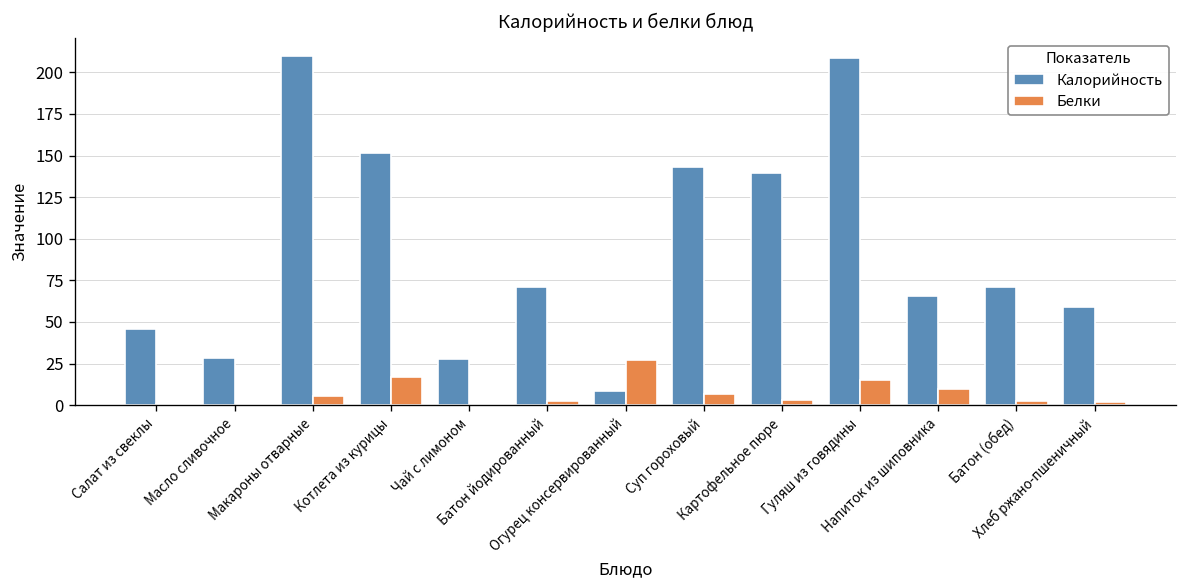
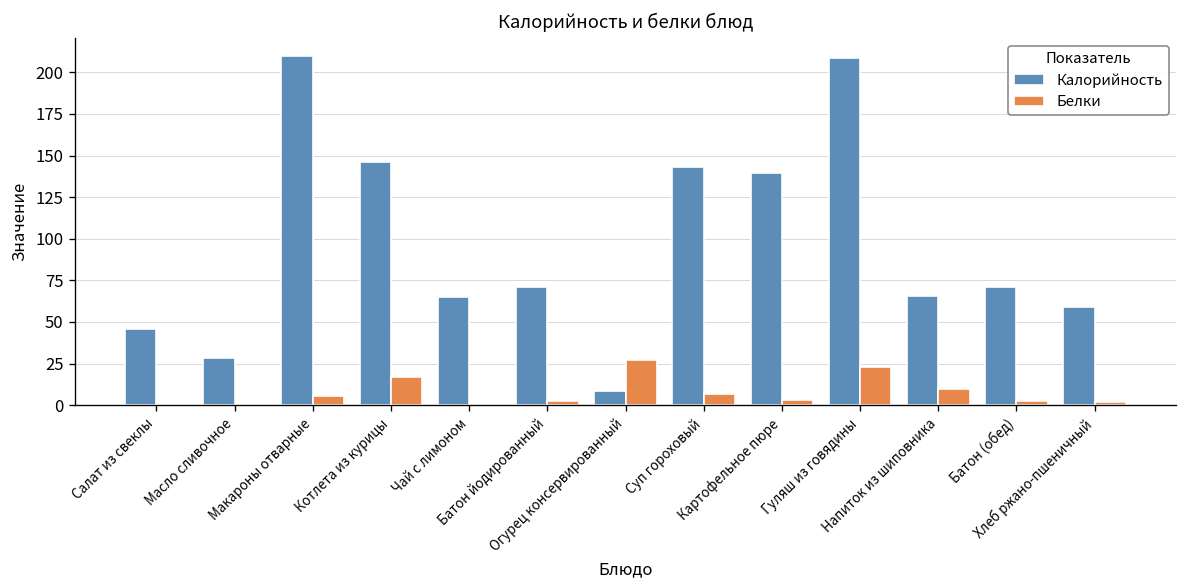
Калорийность, Котлета из курицы: 152 -> 146
Калорийность, Чай с лимоном: 28 -> 65
Белки, Гуляш из говядины: 15 -> 23
